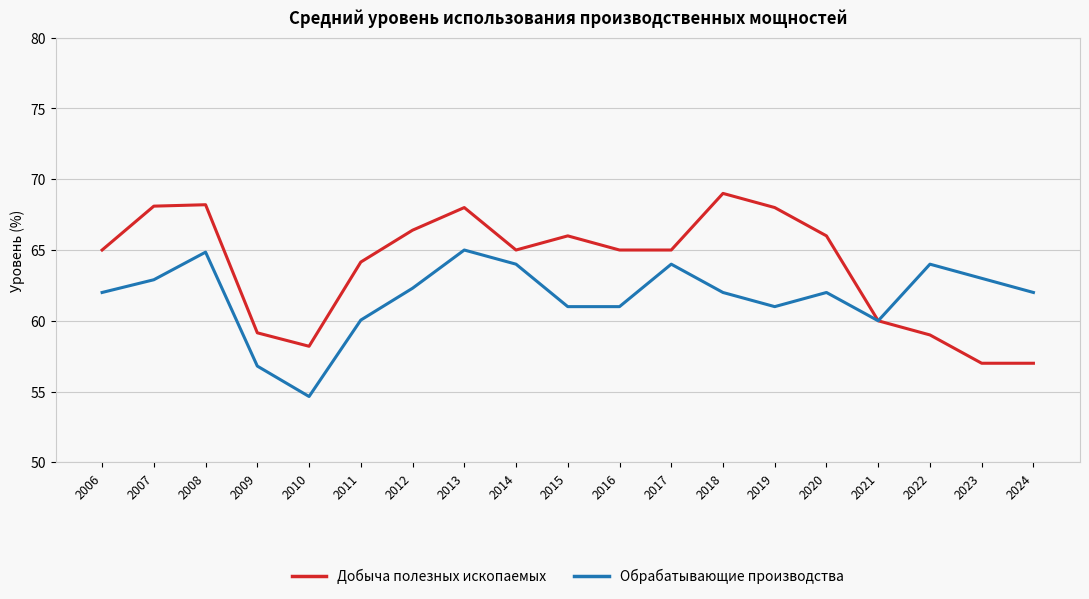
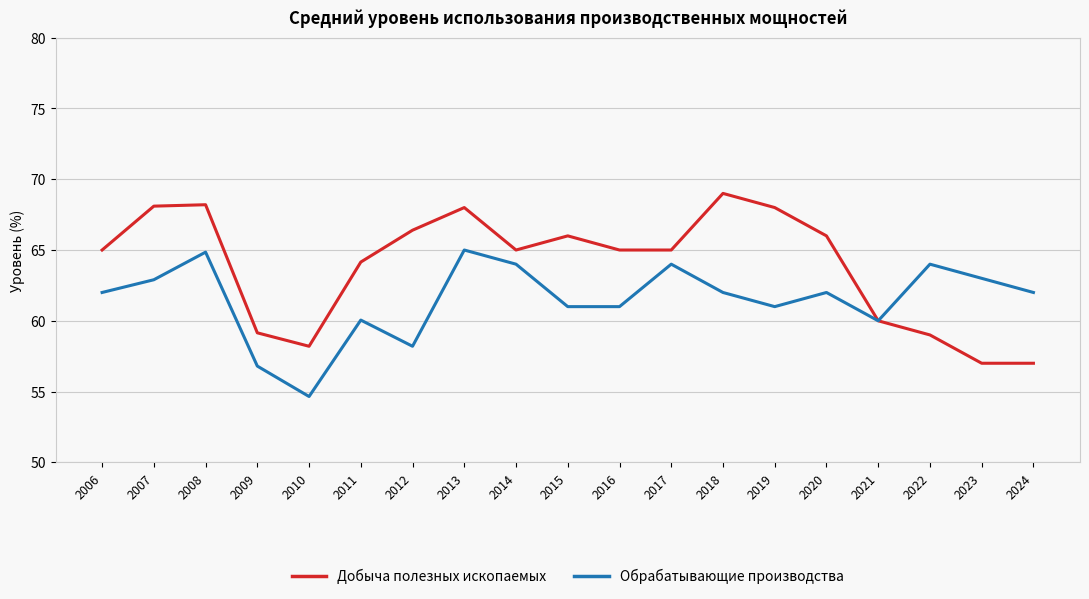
Обрабатывающие производства, 2012: 62.3 -> 58.2
